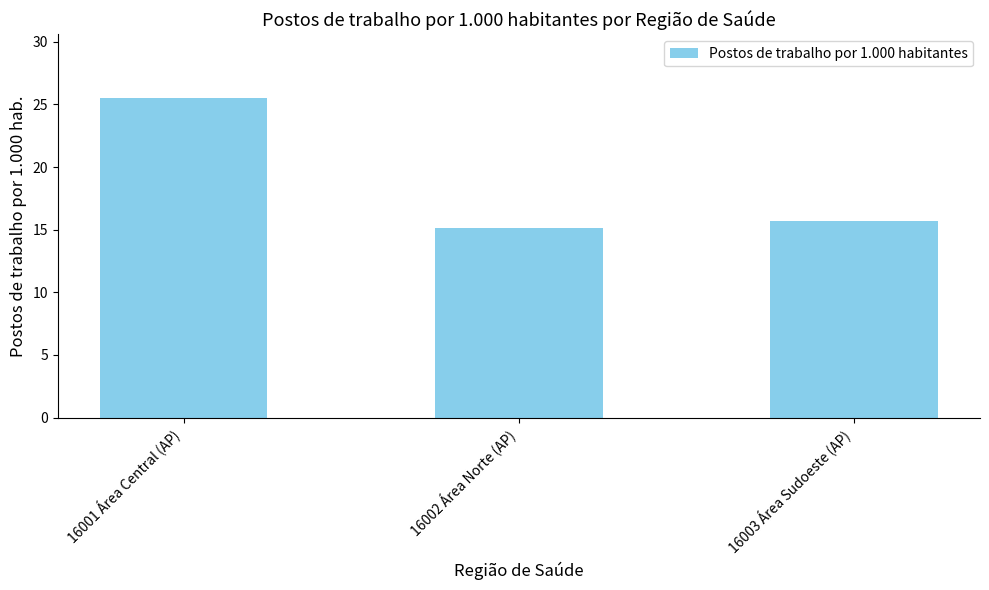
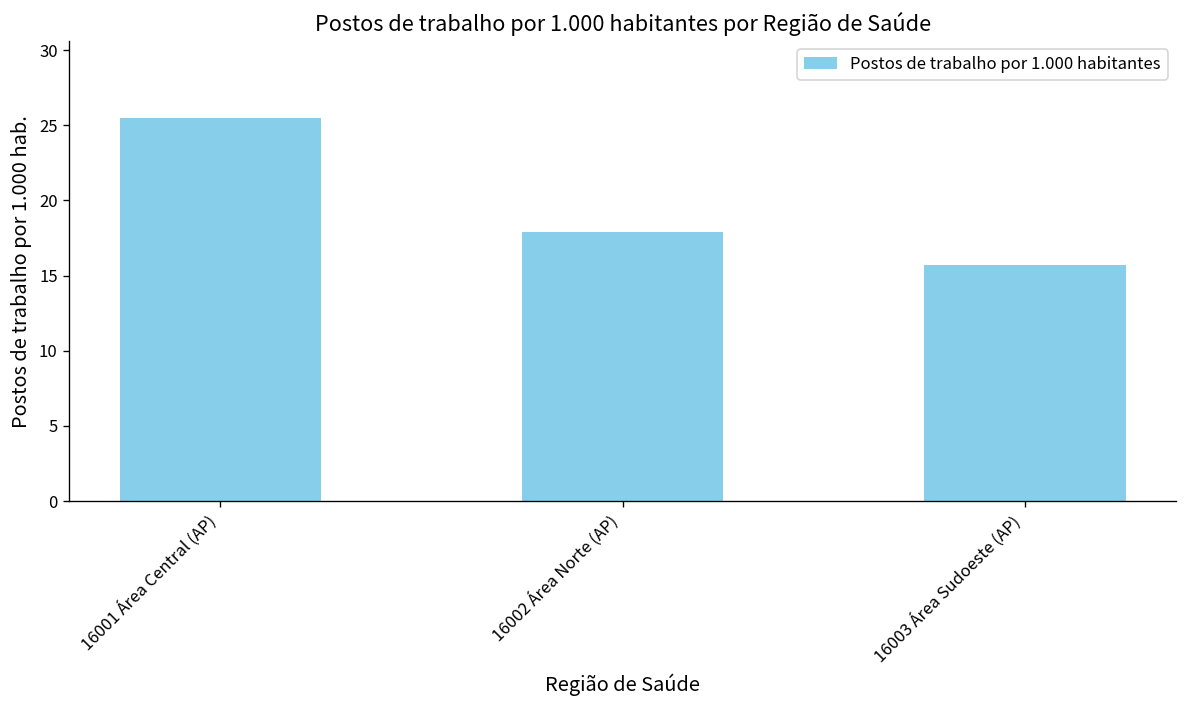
16002 Área Norte (AP): 15.1 -> 17.9
